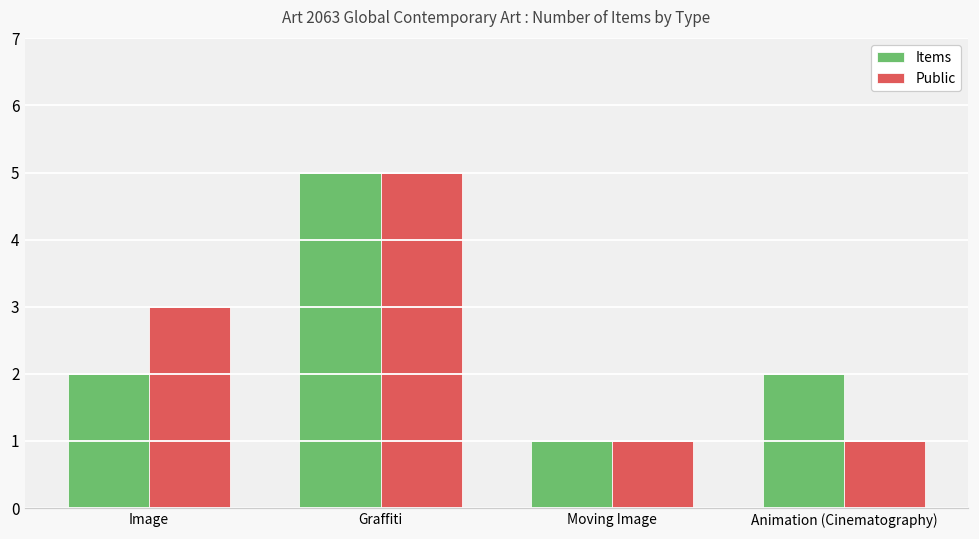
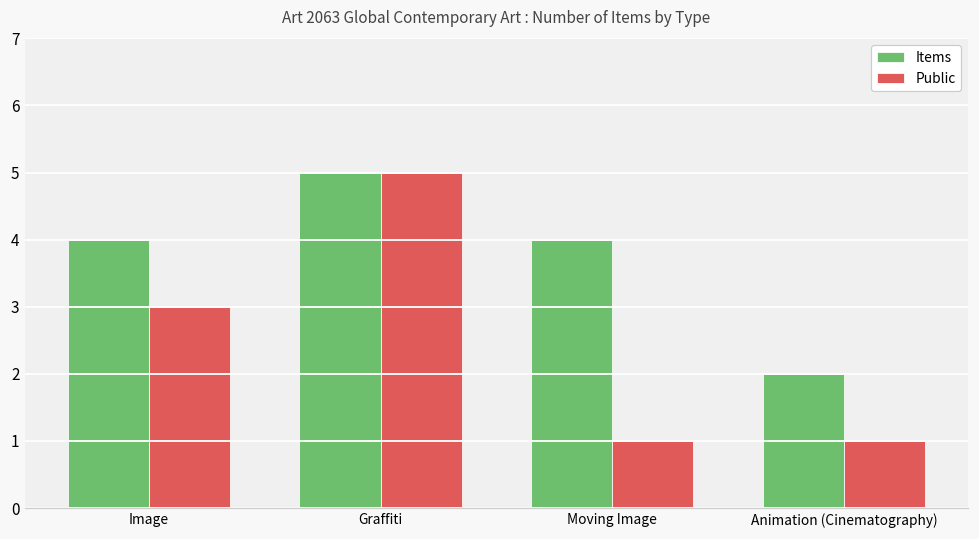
Items, Image: 2 -> 4
Items, Moving Image: 1 -> 4
